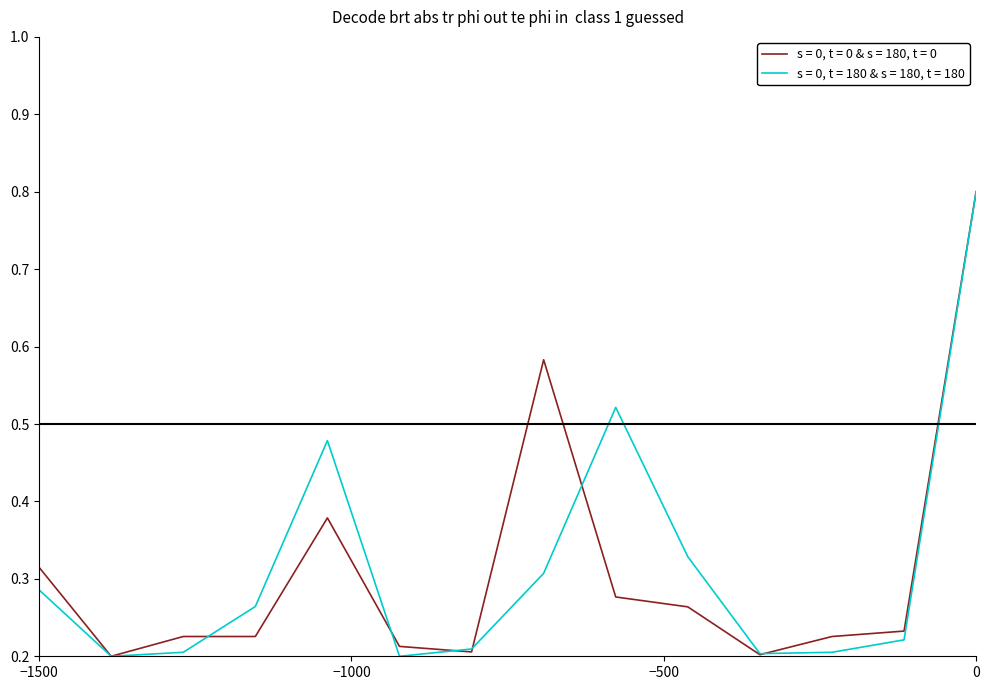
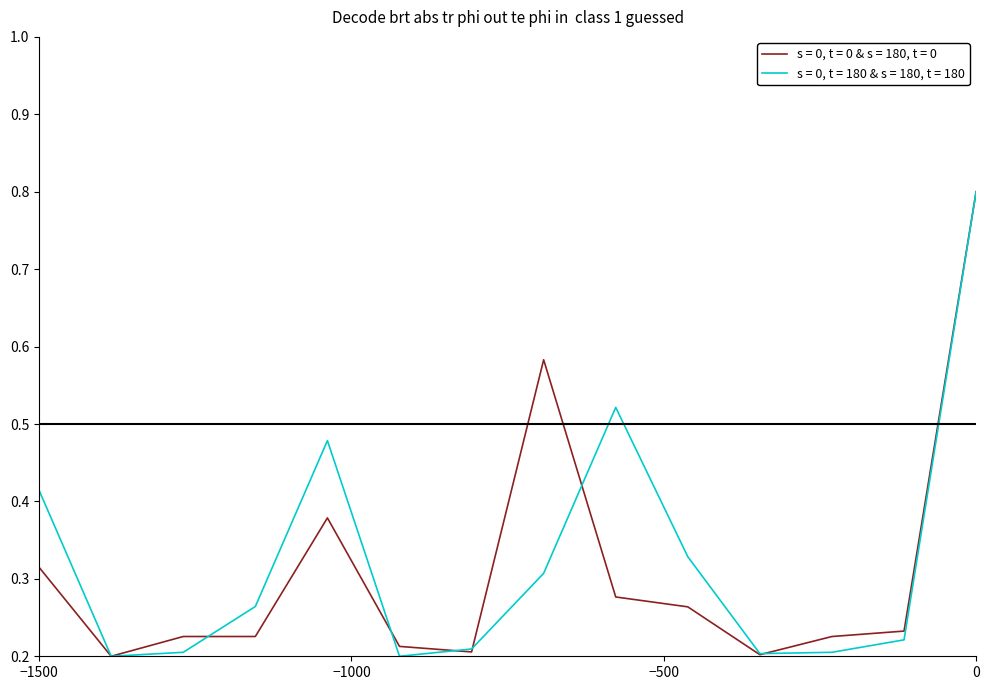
s = 0, t = 180 & s = 180, t = 180, −1500: 0.29 -> 0.41
